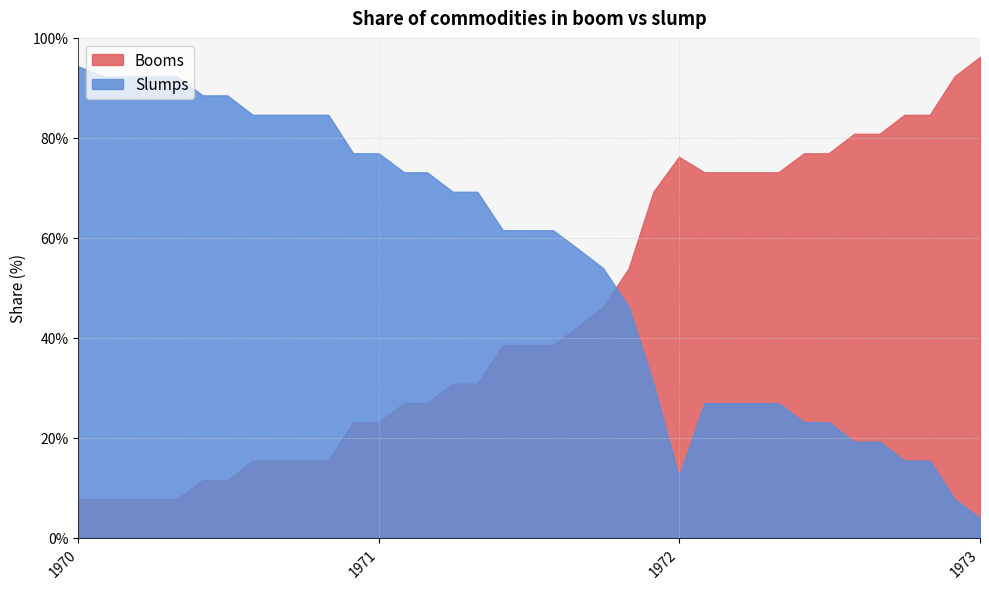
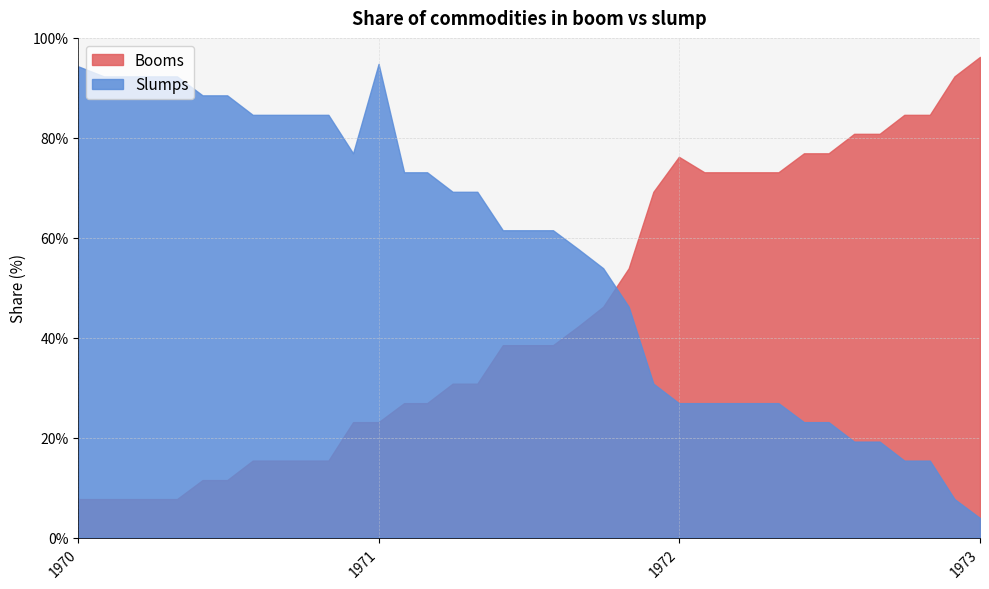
Slumps, 1971: 77% -> 95%
Slumps, 1972: 12% -> 27%
